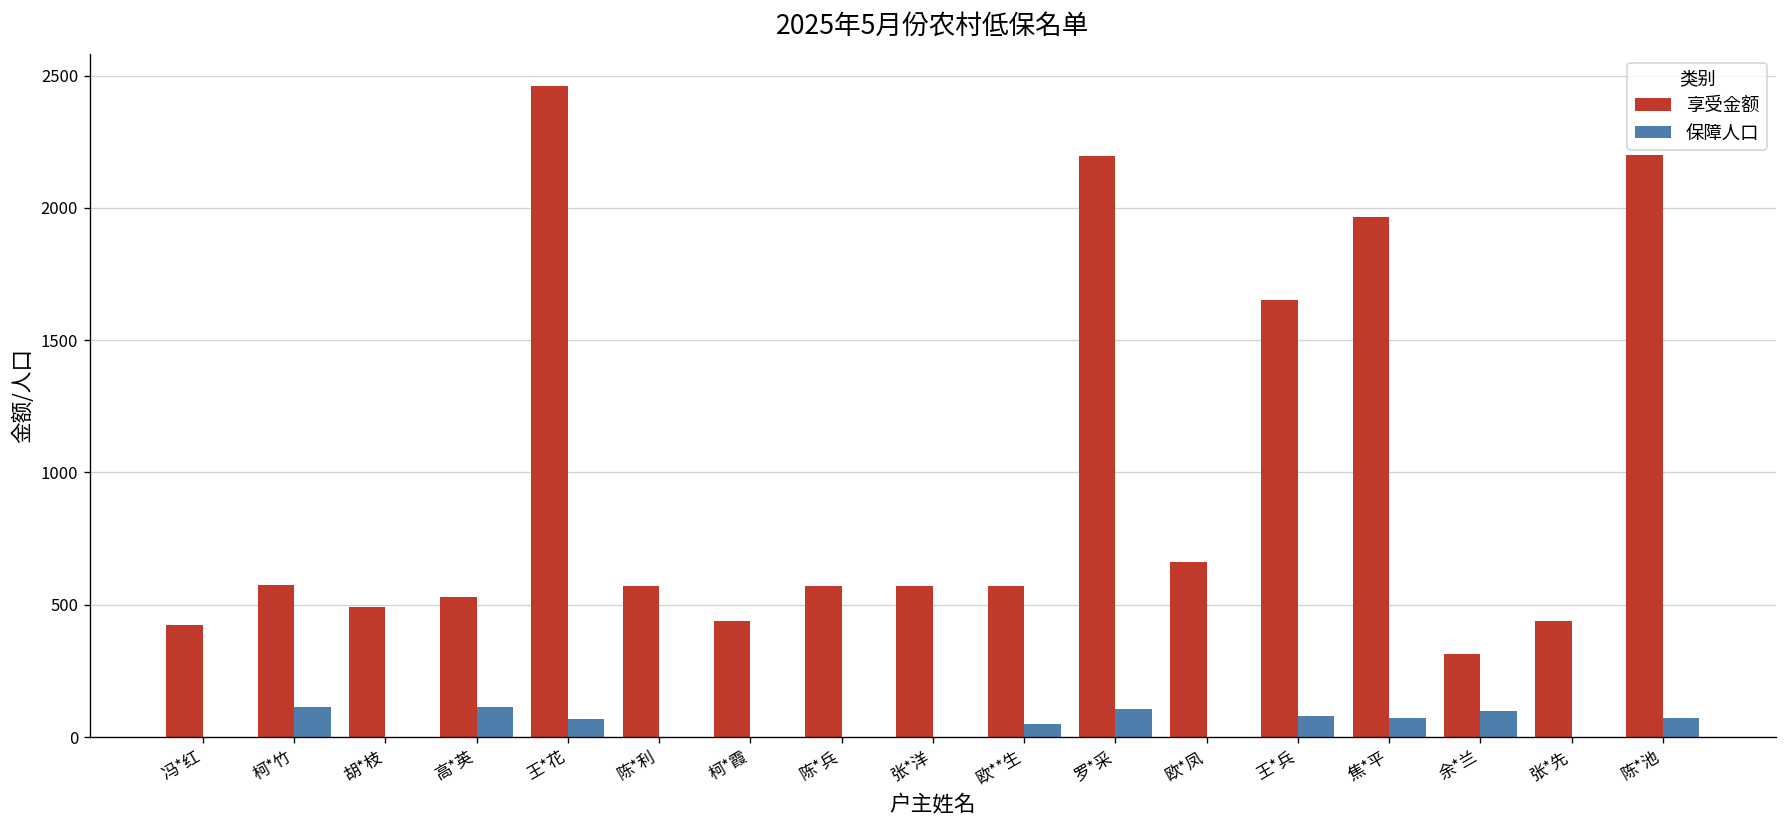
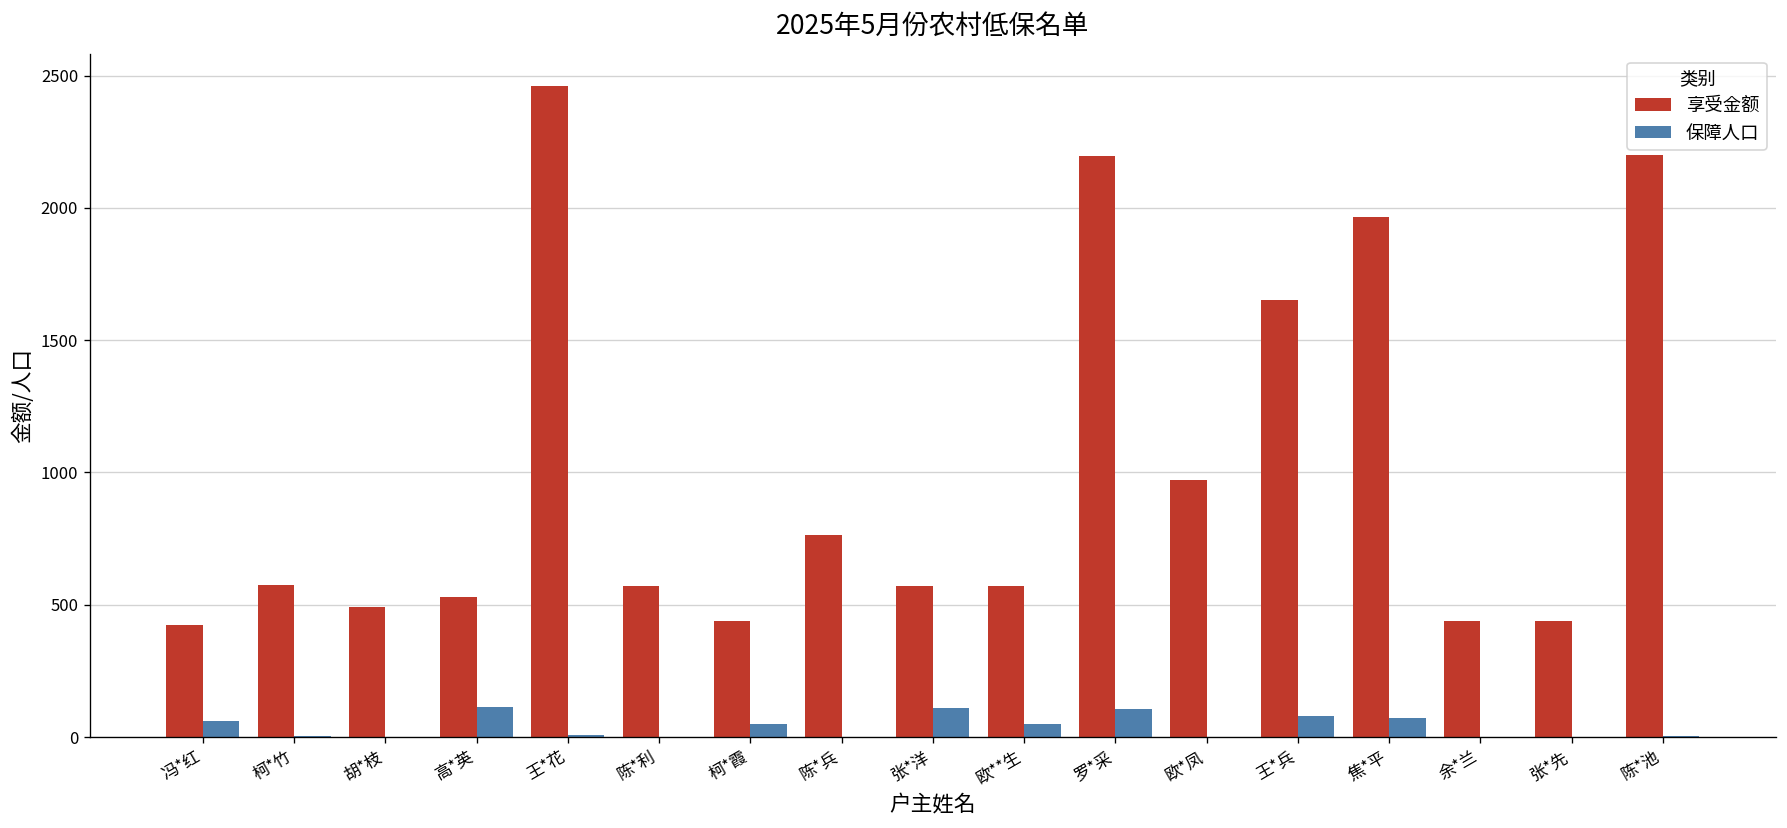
保障人口, 冯*红: 0 -> 60
保障人口, 柯*竹: 110 -> 0
保障人口, 王*花: 70 -> 10
保障人口, 柯*霞: 0 -> 50
享受金额, 陈*兵: 570 -> 770
保障人口, 张*洋: 0 -> 110
享受金额, 欧*凤: 660 -> 970
享受金额, 余*兰: 310 -> 440
保障人口, 余*兰: 100 -> 0
保障人口, 陈*池: 70 -> 0
